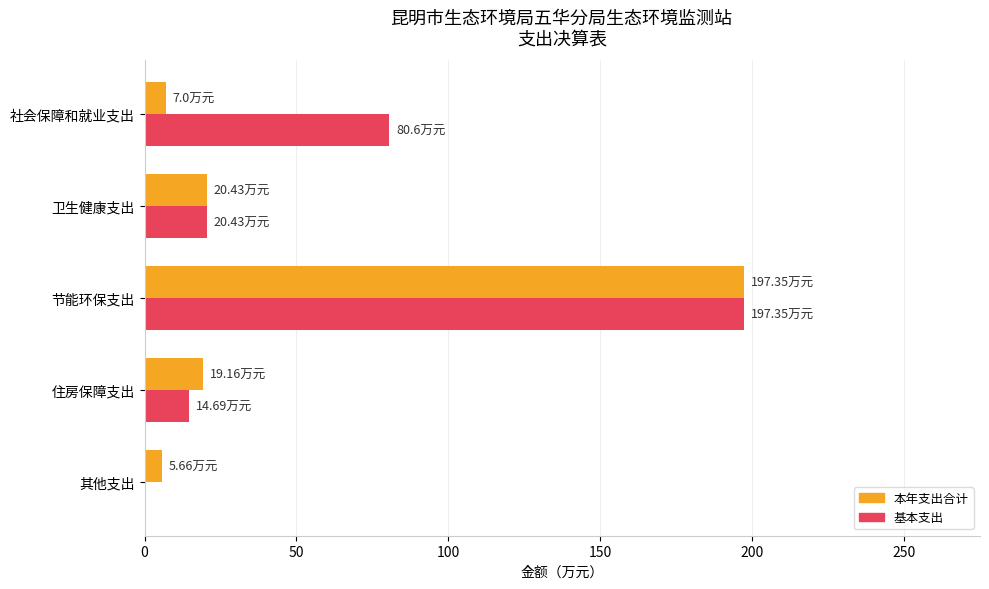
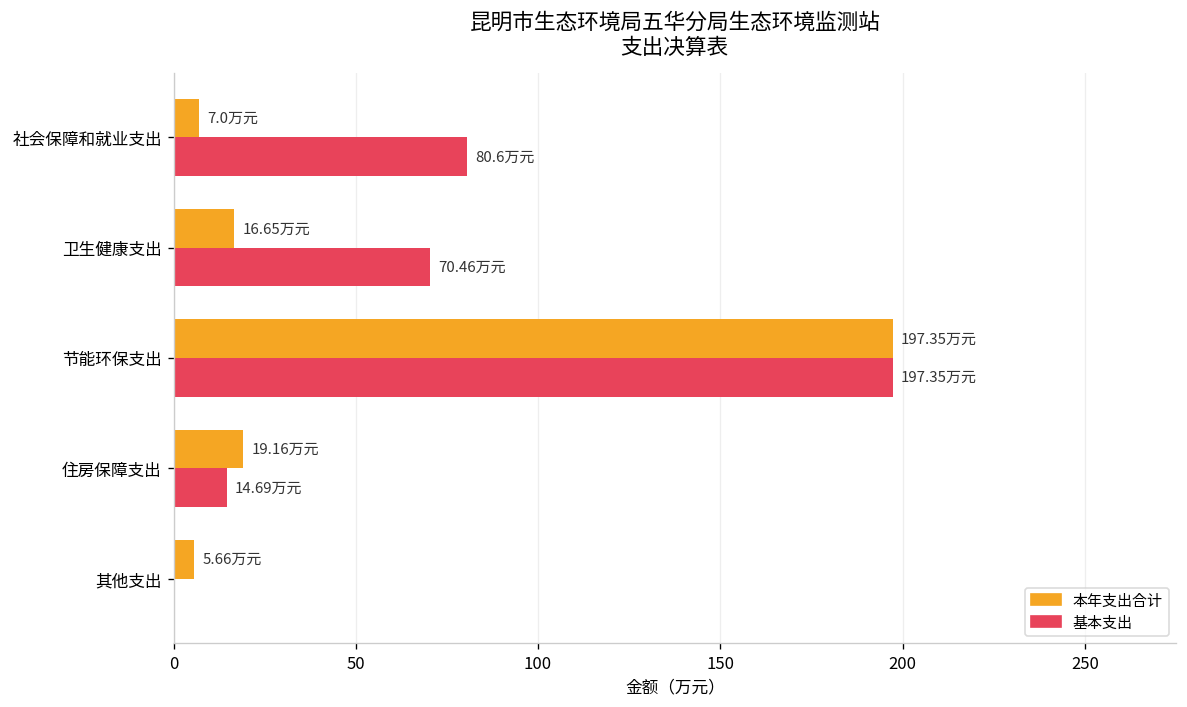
本年支出合计, 卫生健康支出: 20.43 -> 16.65
基本支出, 卫生健康支出: 20.43 -> 70.46
